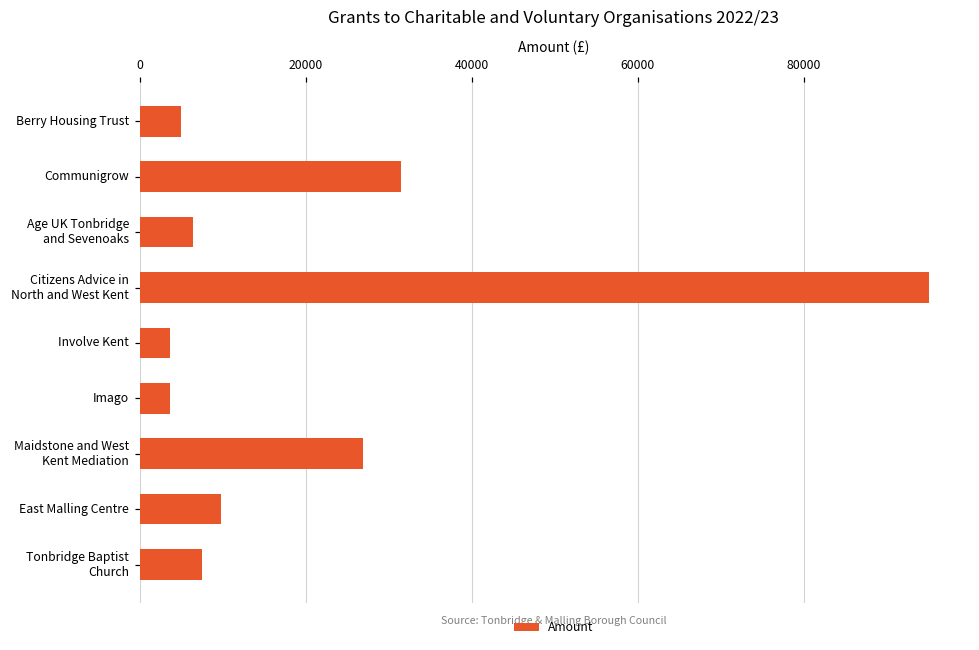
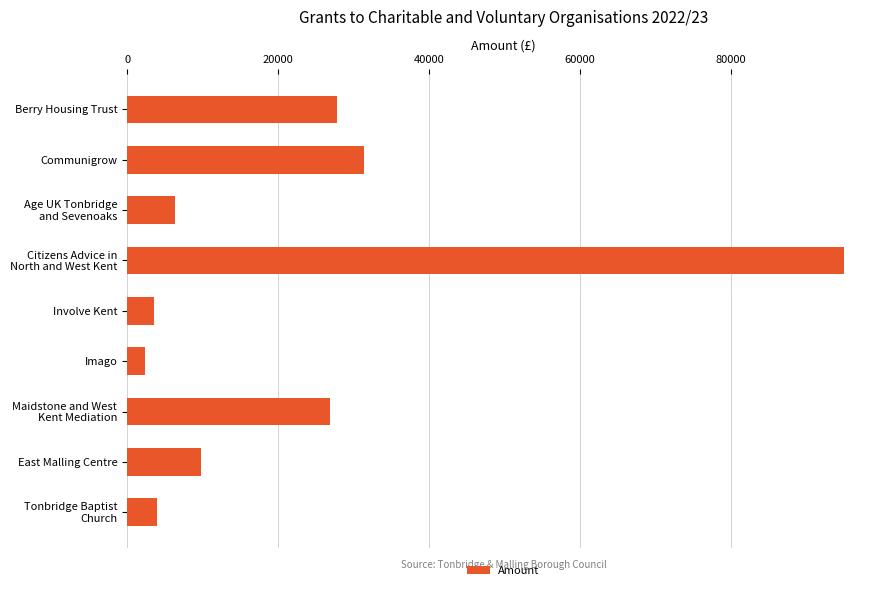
Berry Housing Trust: 5000 -> 28000
Imago: 4000 -> 2000
Tonbridge Baptist Church: 8000 -> 4000
